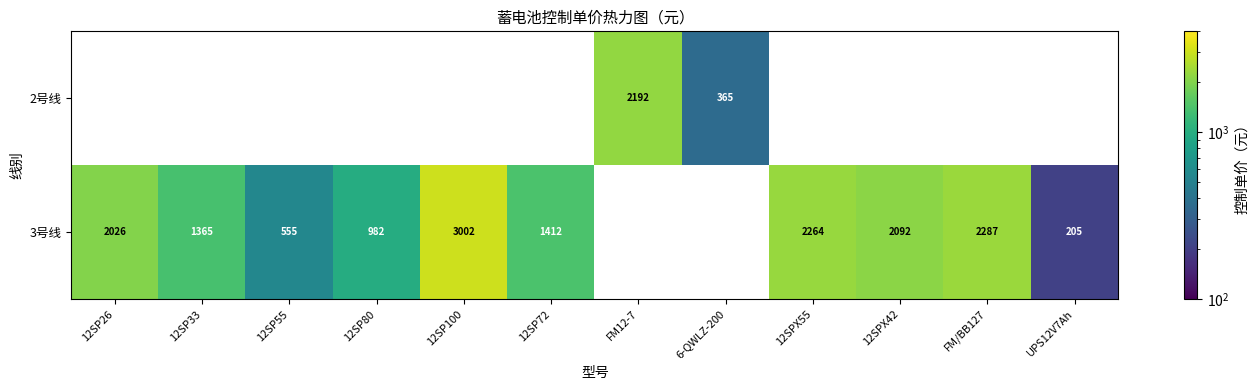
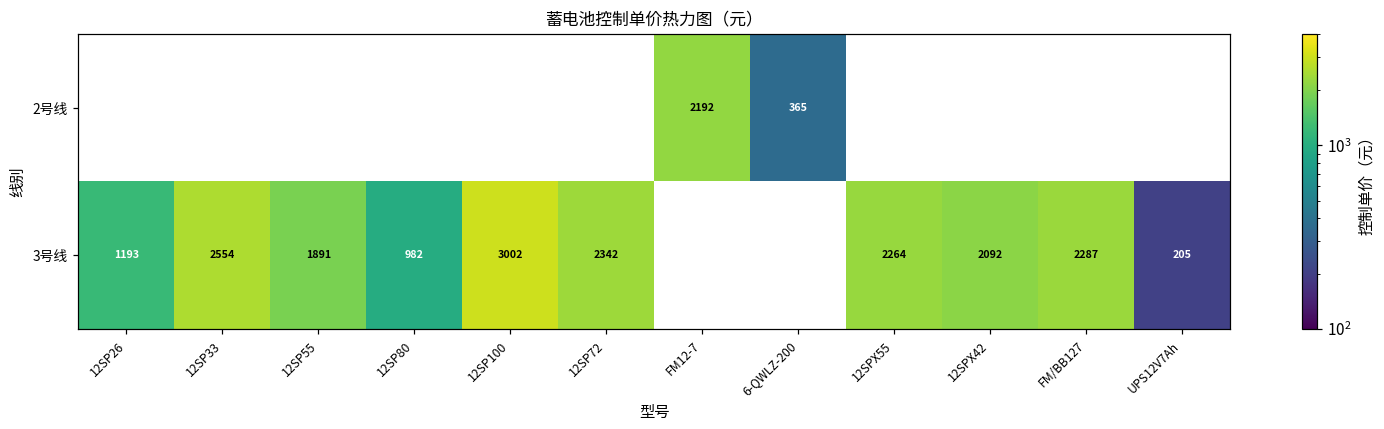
3号线, 12SP26: 2026 -> 1193
3号线, 12SP33: 1365 -> 2554
3号线, 12SP55: 555 -> 1891
3号线, 12SP72: 1412 -> 2342
